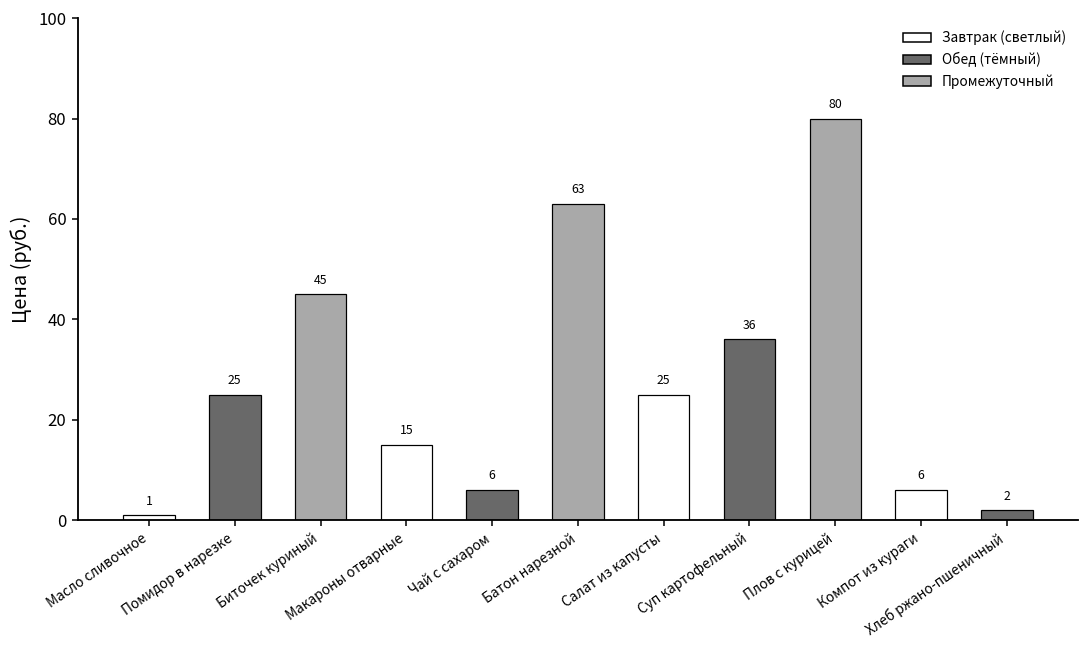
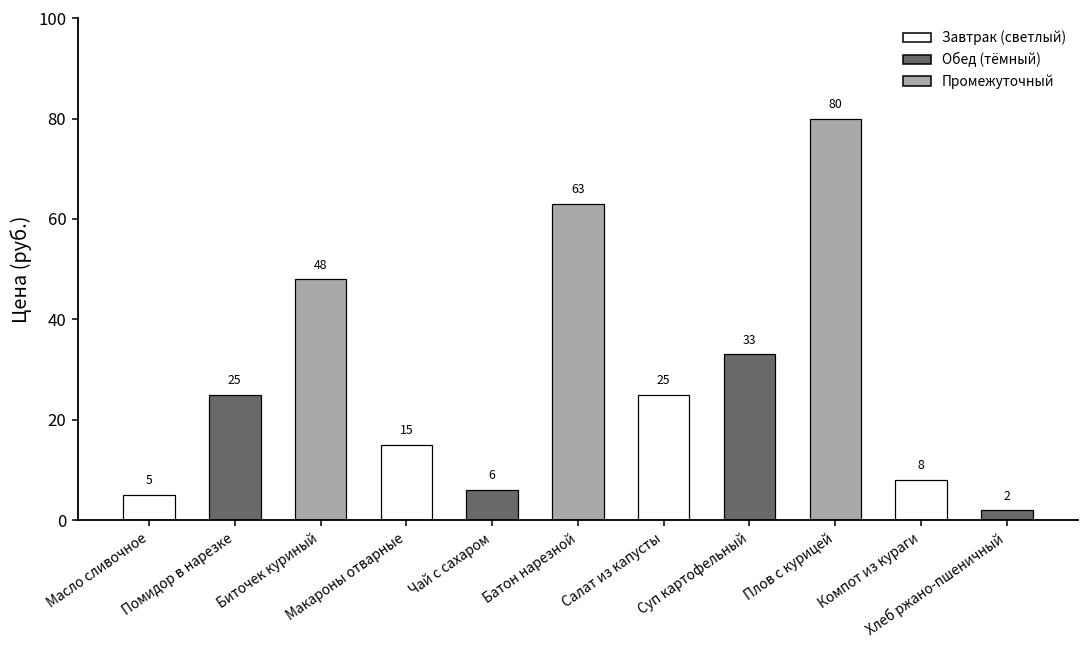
Масло сливочное: 1 -> 5
Биточек куриный: 45 -> 48
Суп картофельный: 36 -> 33
Компот из кураги: 6 -> 8
